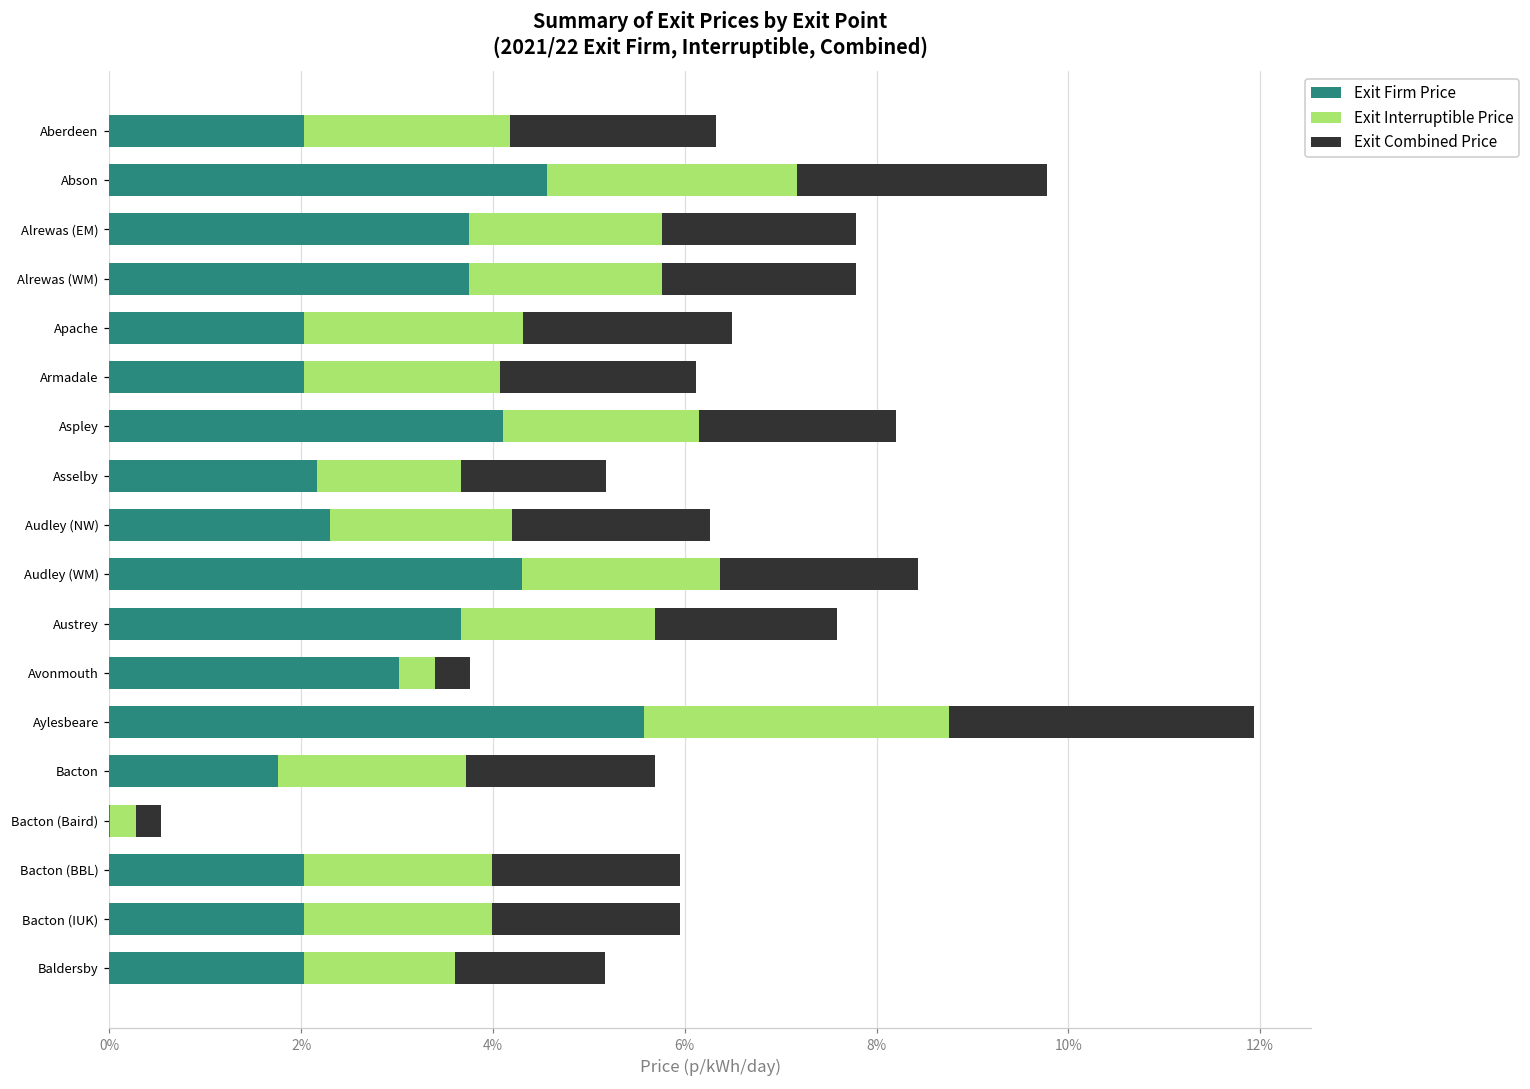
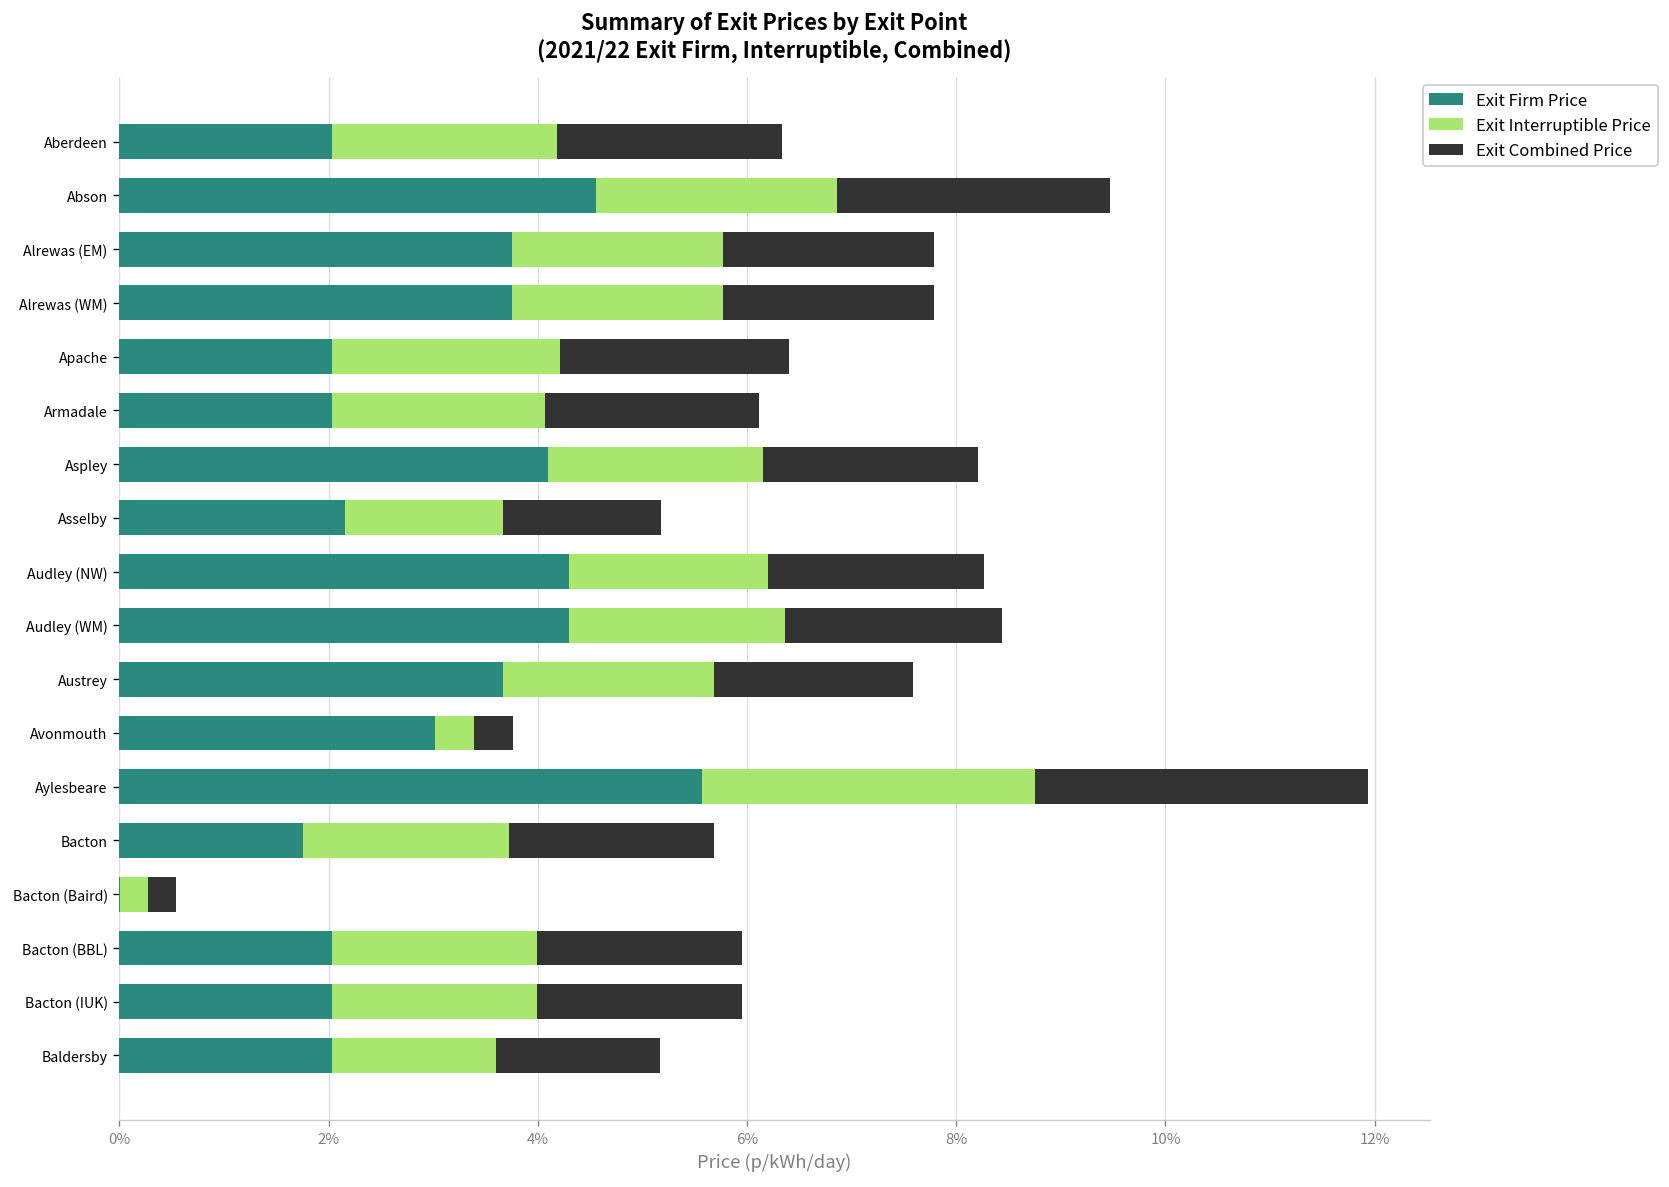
Exit Interruptible Price, Abson: 2.6% -> 2.3%
Exit Interruptible Price, Apache: 2.3% -> 2.2%
Exit Firm Price, Audley (NW): 2.3% -> 4.3%
